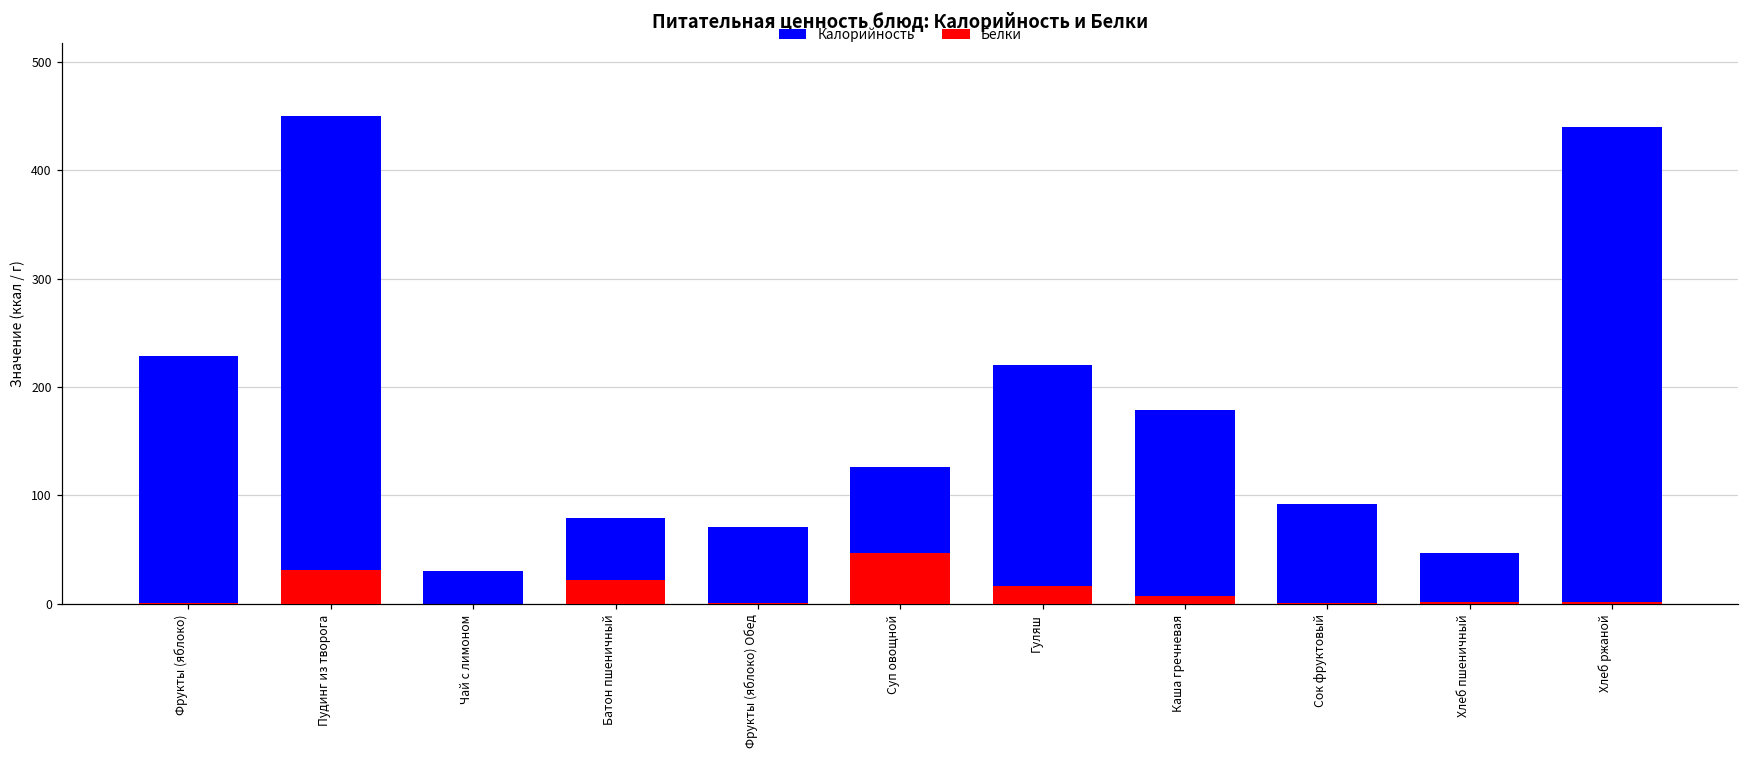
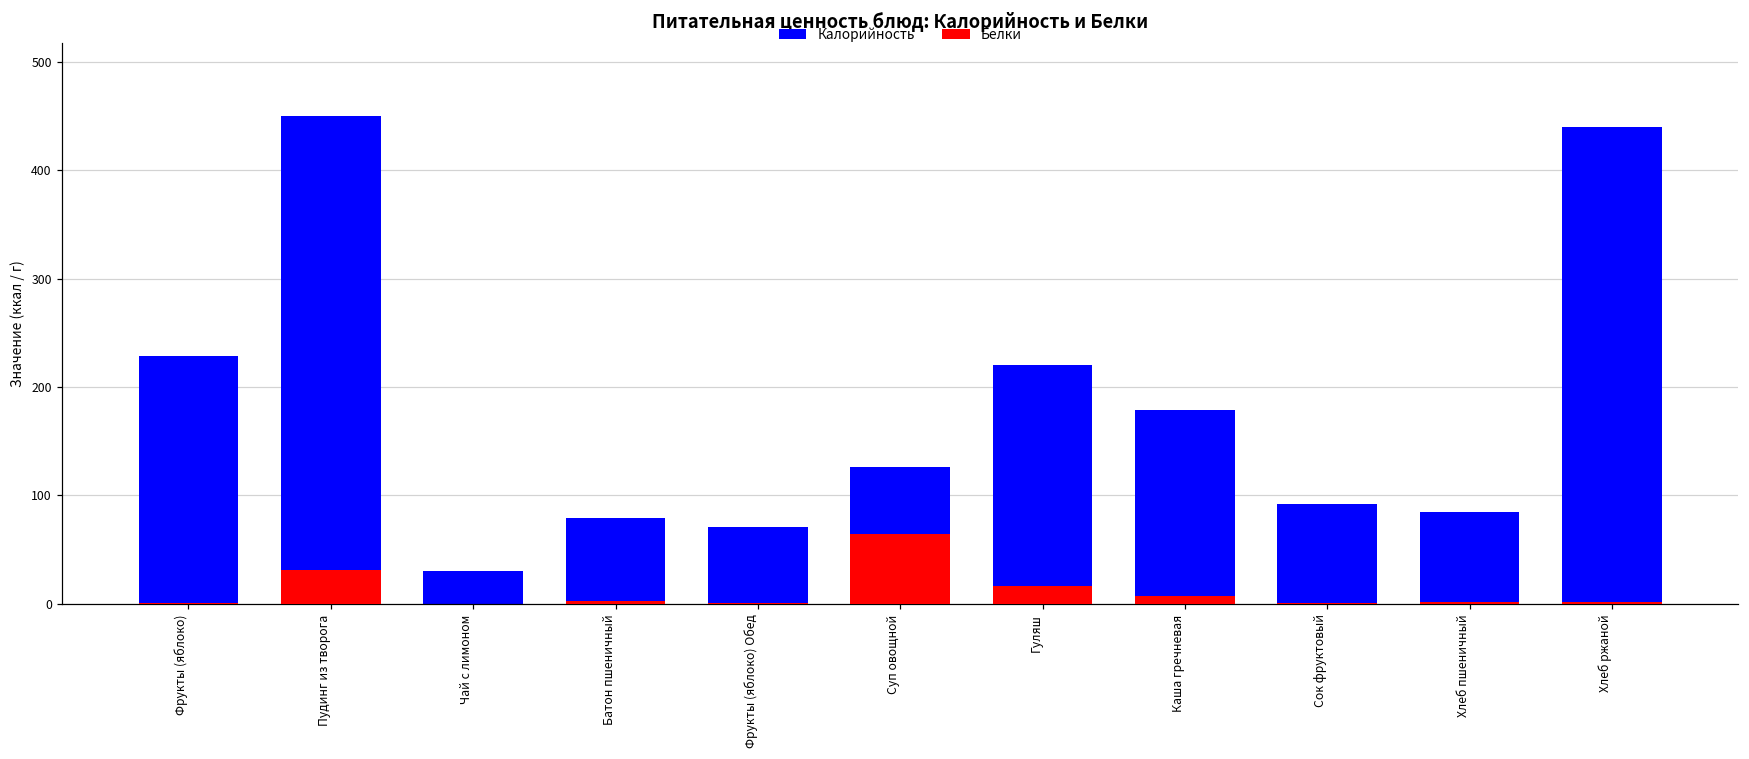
Белки, Батон пшеничный: 20 -> 0
Белки, Суп овощной: 50 -> 60
Калорийность, Хлеб пшеничный: 50 -> 80
